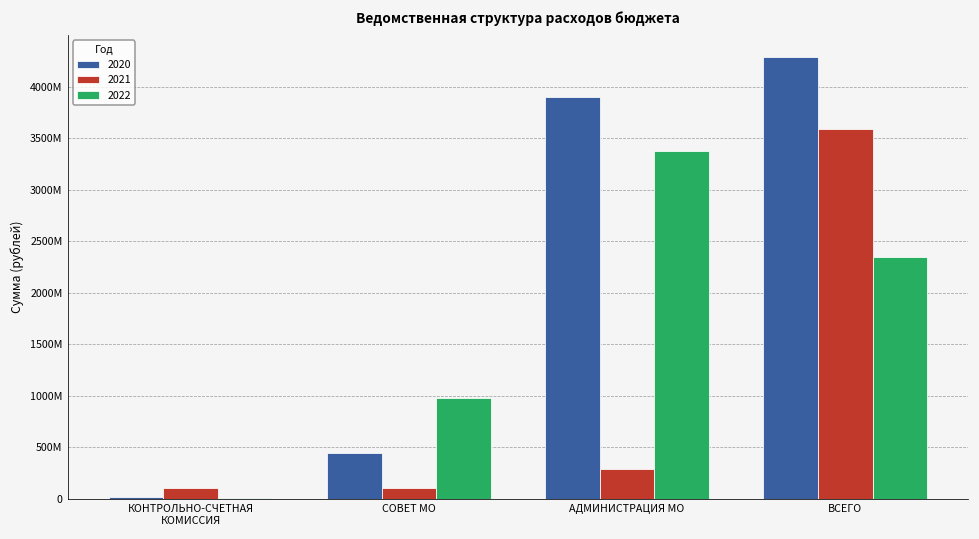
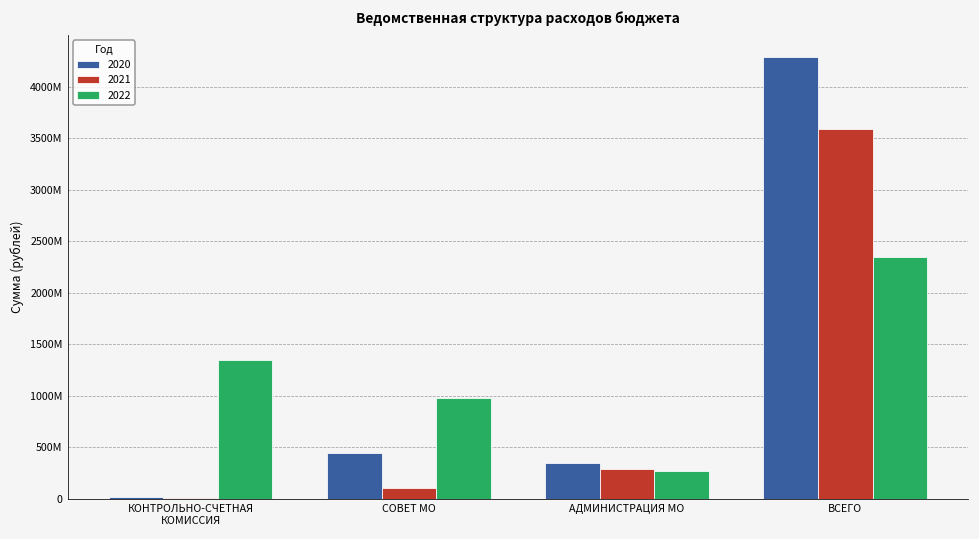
2021, КОНТРОЛЬНО-СЧЕТНАЯ КОМИССИЯ: 100000000 -> 0
2022, КОНТРОЛЬНО-СЧЕТНАЯ КОМИССИЯ: 0 -> 1300000000
2020, АДМИНИСТРАЦИЯ МО: 3900000000 -> 400000000
2022, АДМИНИСТРАЦИЯ МО: 3400000000 -> 300000000
